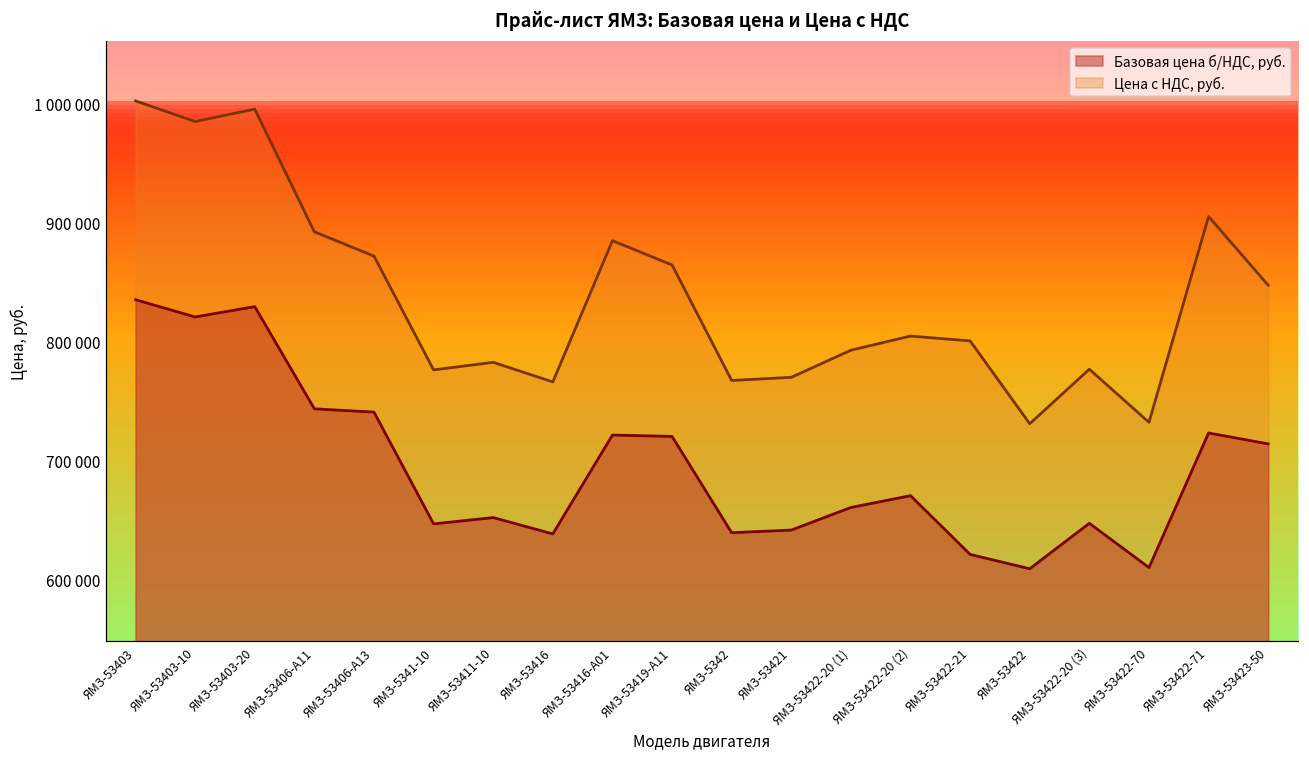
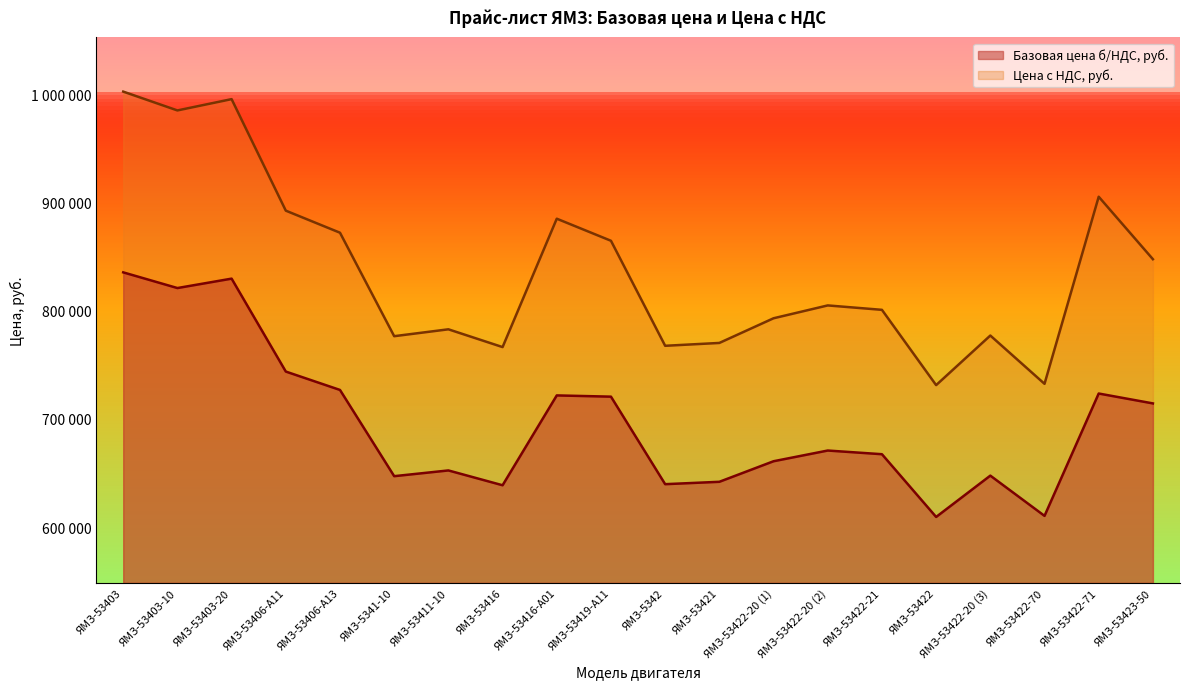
Базовая цена б/НДС, руб., ЯМЗ-53406-А13: 741000 -> 727000
Базовая цена б/НДС, руб., ЯМЗ-53422-21: 621000 -> 667000
